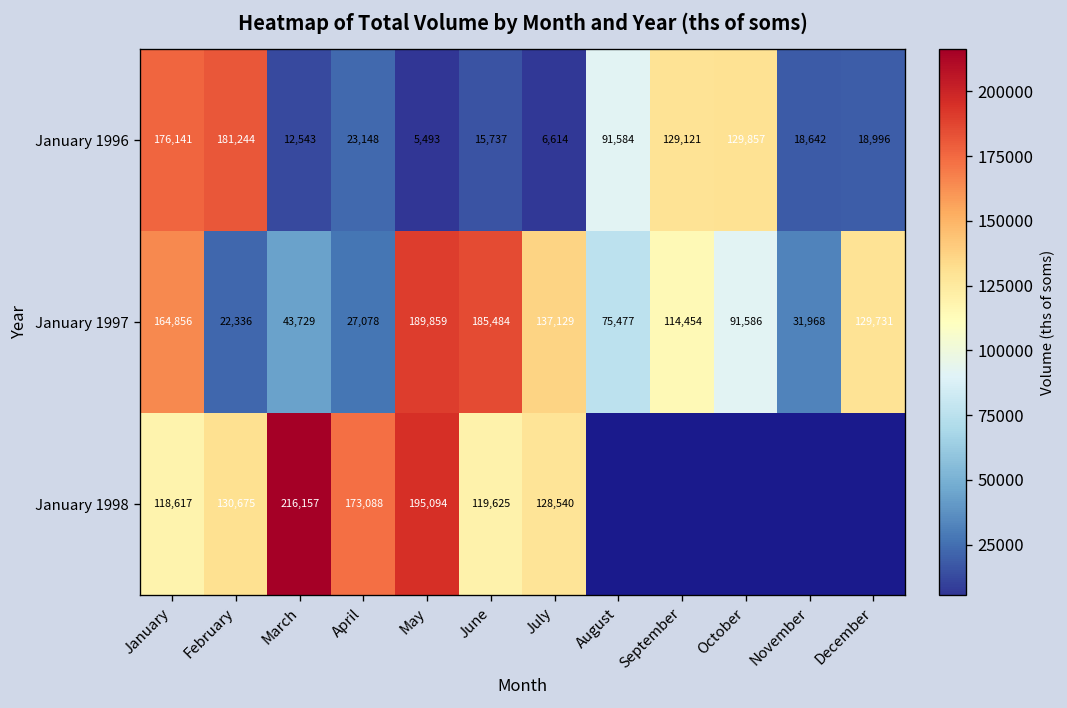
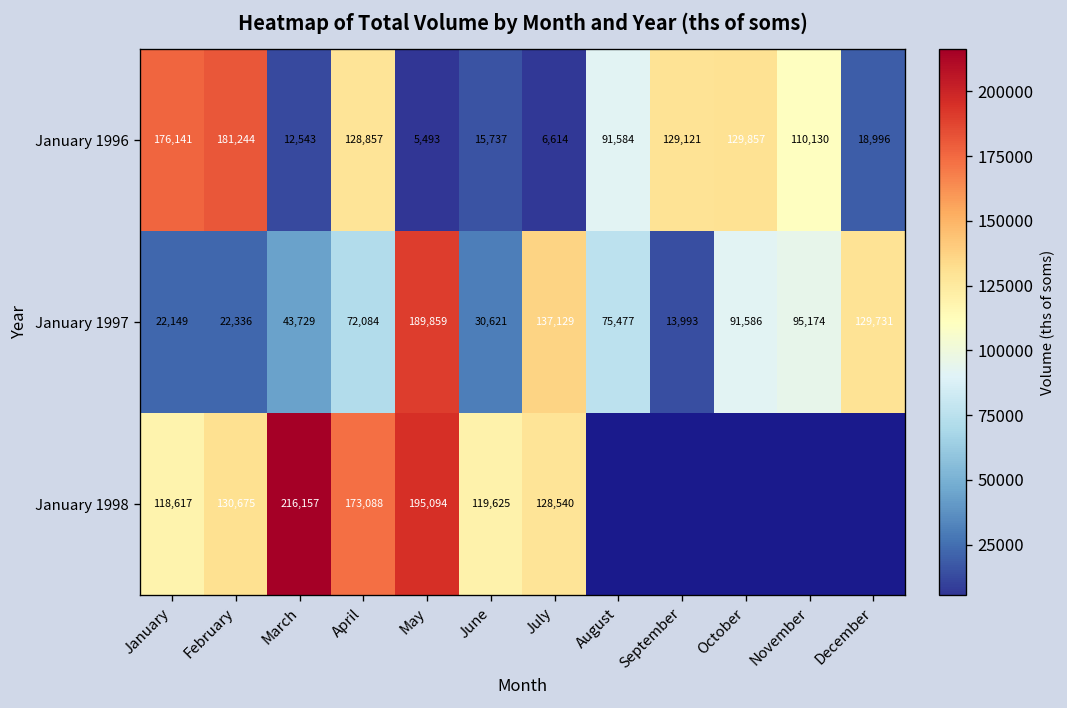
January 1996, April: 23,148 -> 128,857
January 1996, November: 18,642 -> 110,130
January 1997, January: 164,856 -> 22,149
January 1997, April: 27,078 -> 72,084
January 1997, June: 185,484 -> 30,621
January 1997, September: 114,454 -> 13,993
January 1997, November: 31,968 -> 95,174
